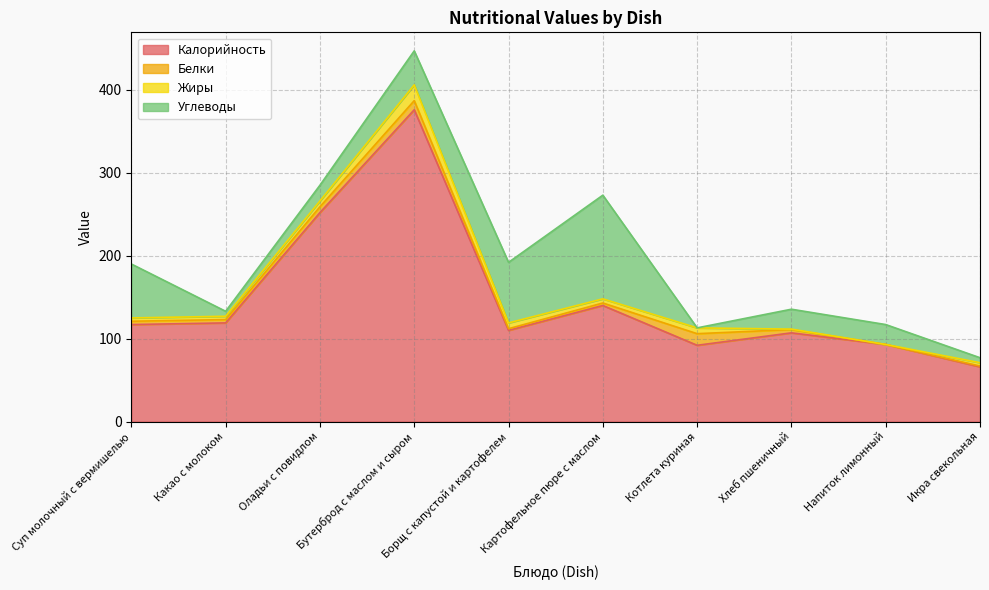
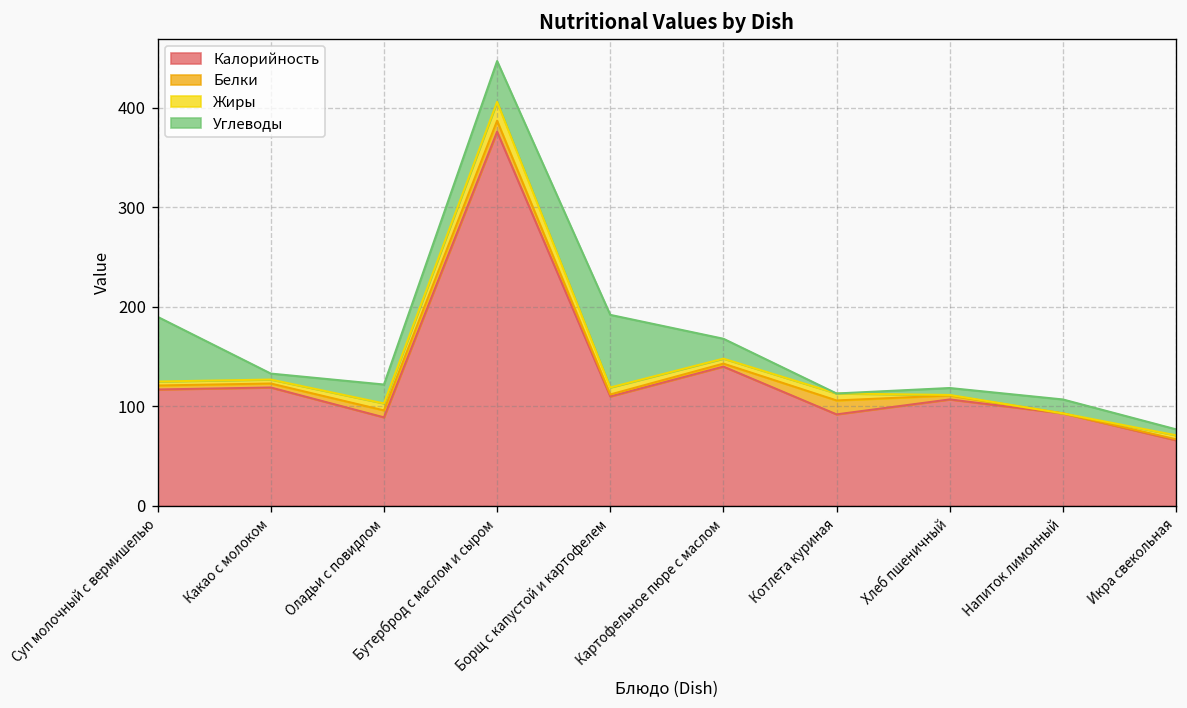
Калорийность, Оладьи с повидлом: 250 -> 90
Углеводы, Картофельное пюре с маслом: 130 -> 20
Углеводы, Хлеб пшеничный: 20 -> 10
Углеводы, Напиток лимонный: 20 -> 10
